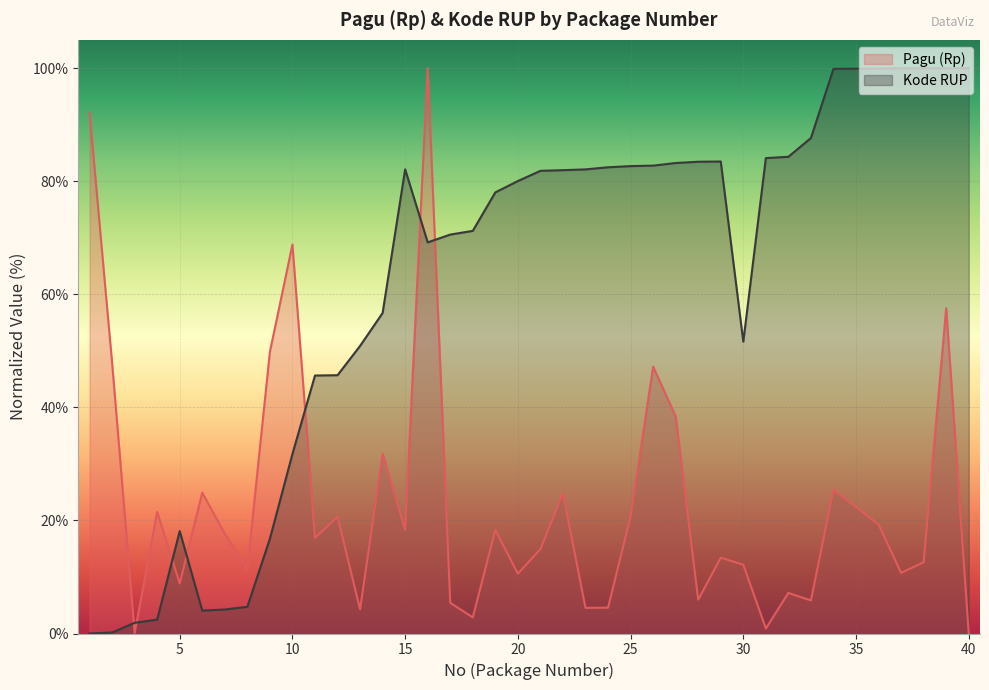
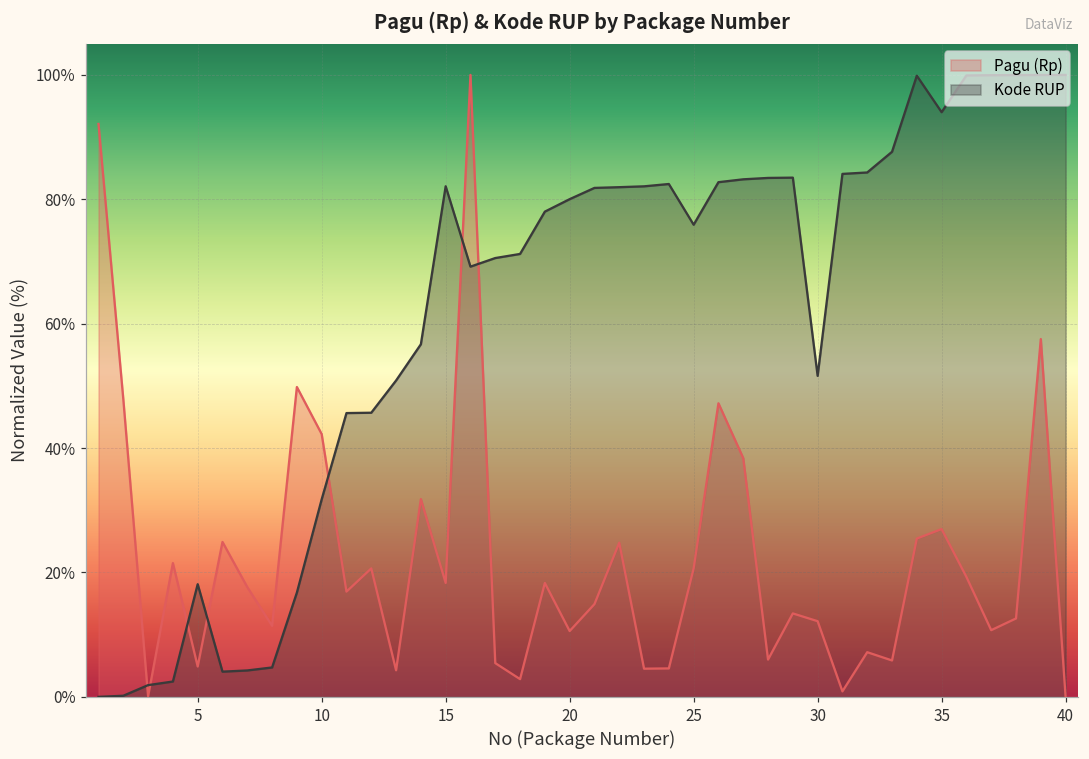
Pagu (Rp), 5: 9% -> 5%
Pagu (Rp), 10: 69% -> 42%
Kode RUP, 25: 83% -> 76%
Pagu (Rp), 35: 22% -> 27%
Kode RUP, 35: 100% -> 94%
